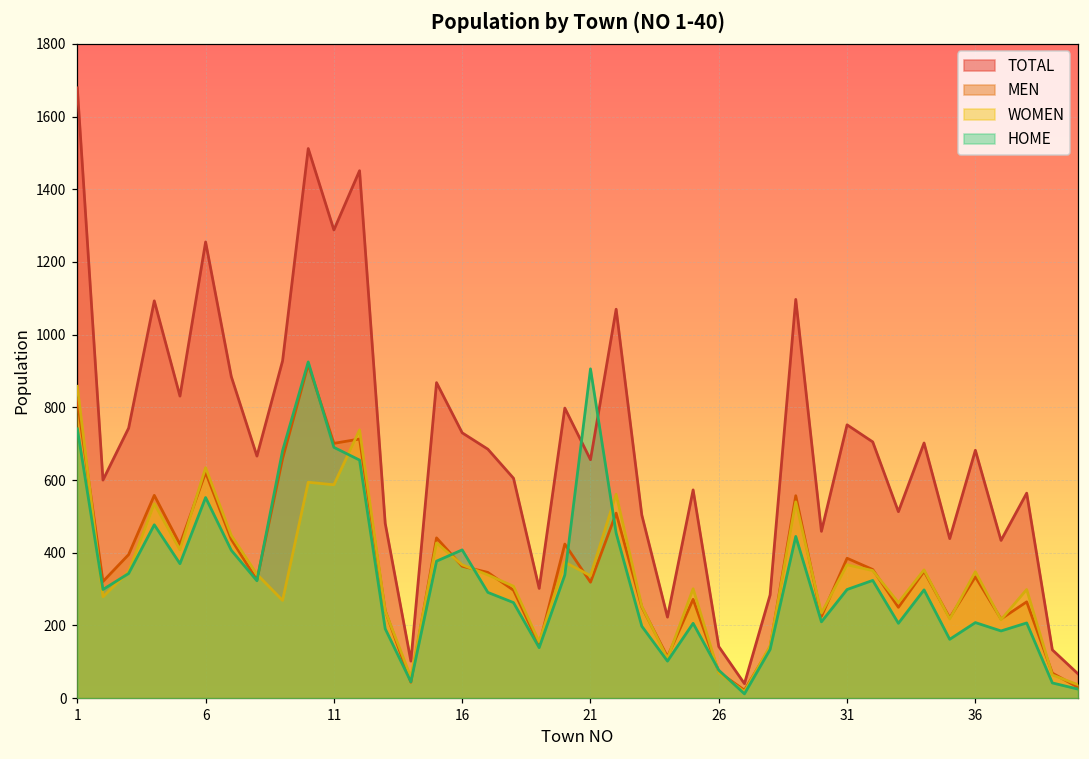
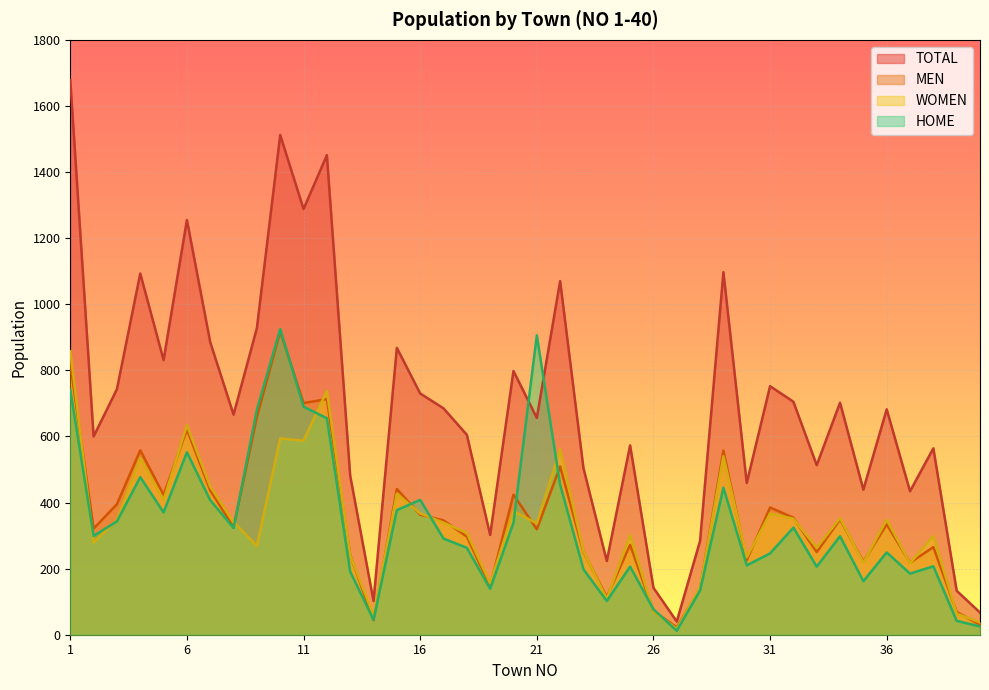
HOME, 31: 300 -> 250
HOME, 36: 210 -> 250
